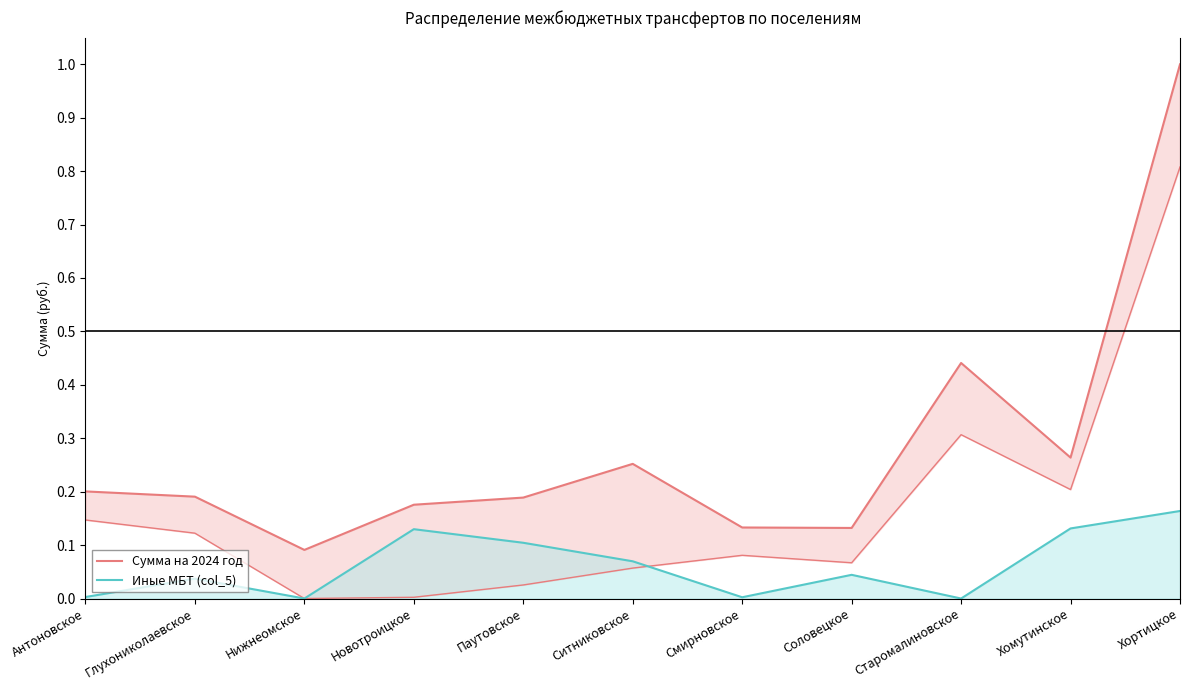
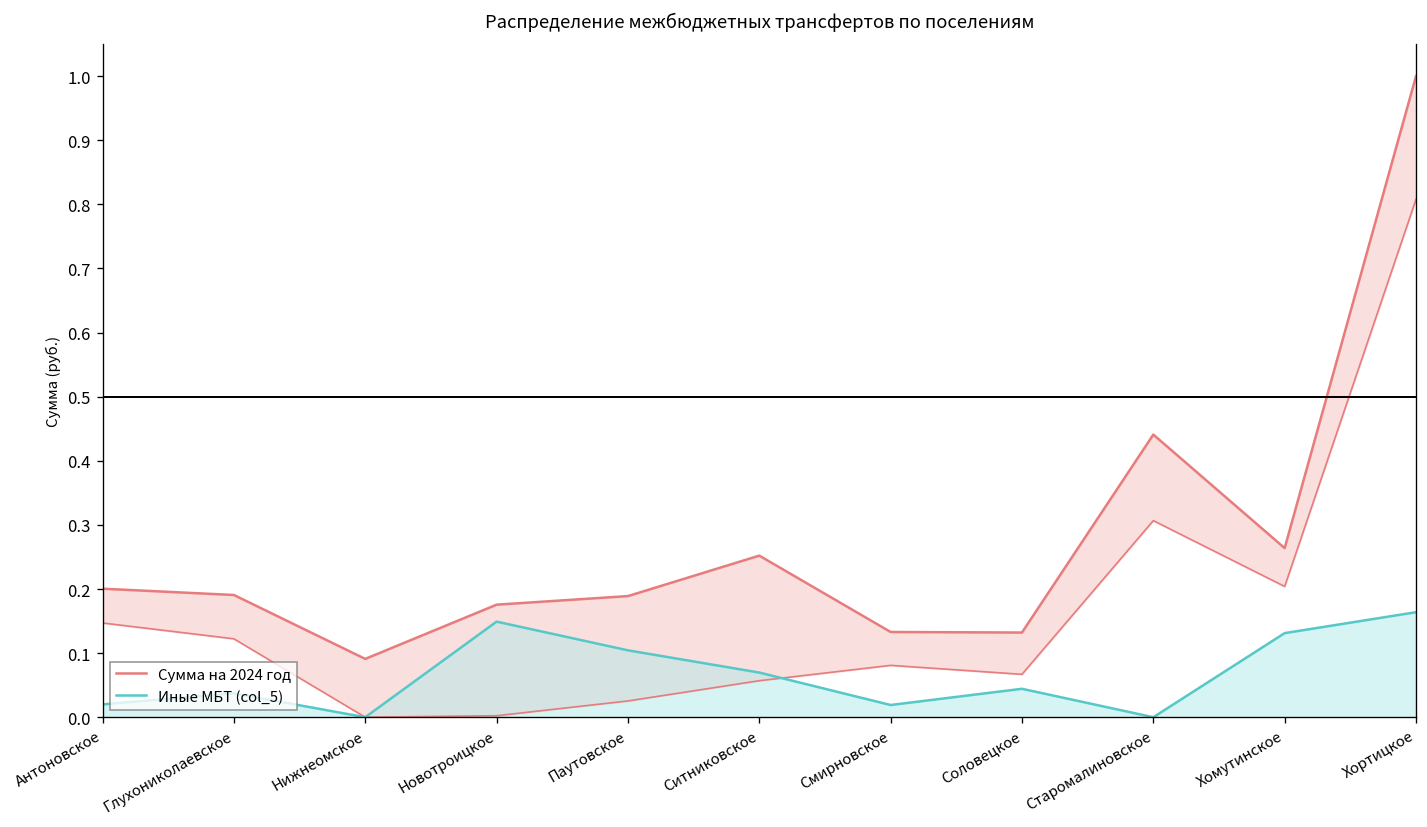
Иные МБТ (col_5), Антоновское: 0.00 -> 0.02
Иные МБТ (col_5), Новотроицкое: 0.13 -> 0.15
Иные МБТ (col_5), Смирновское: 0.00 -> 0.02
